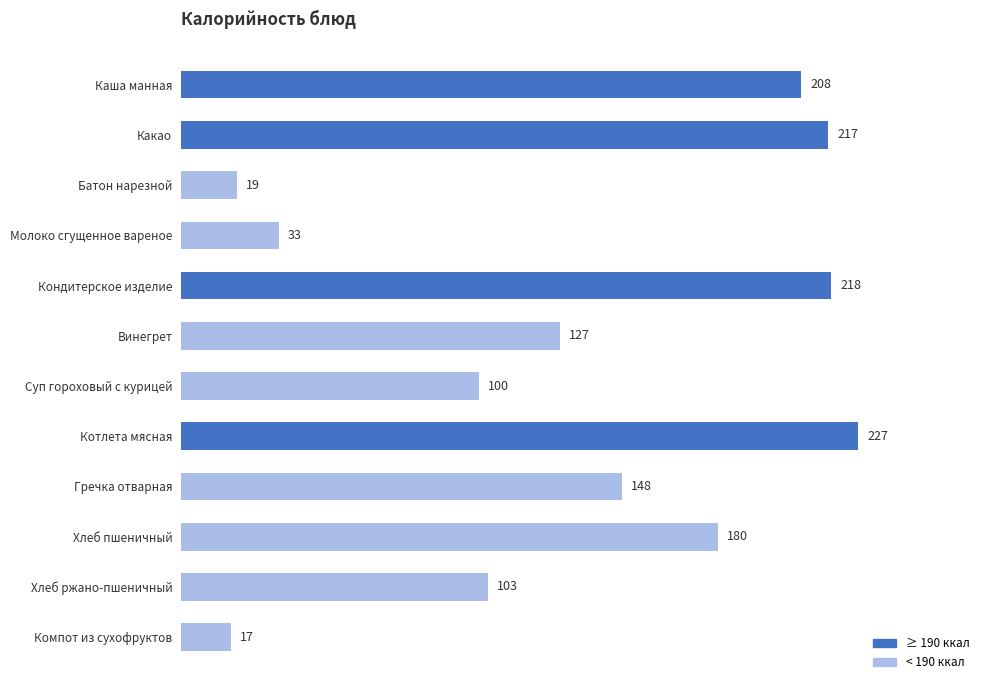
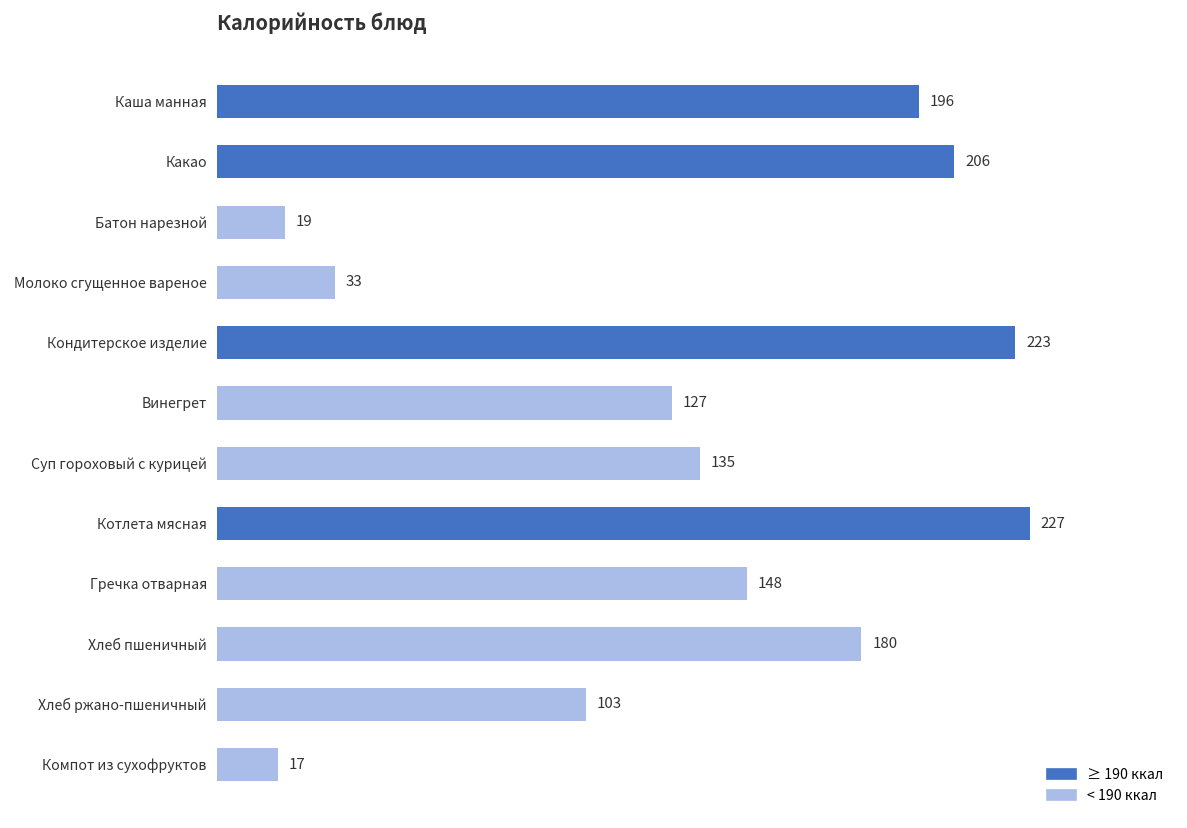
Каша манная: 208 -> 196
Какао: 217 -> 206
Кондитерское изделие: 218 -> 223
Суп гороховый с курицей: 100 -> 135
